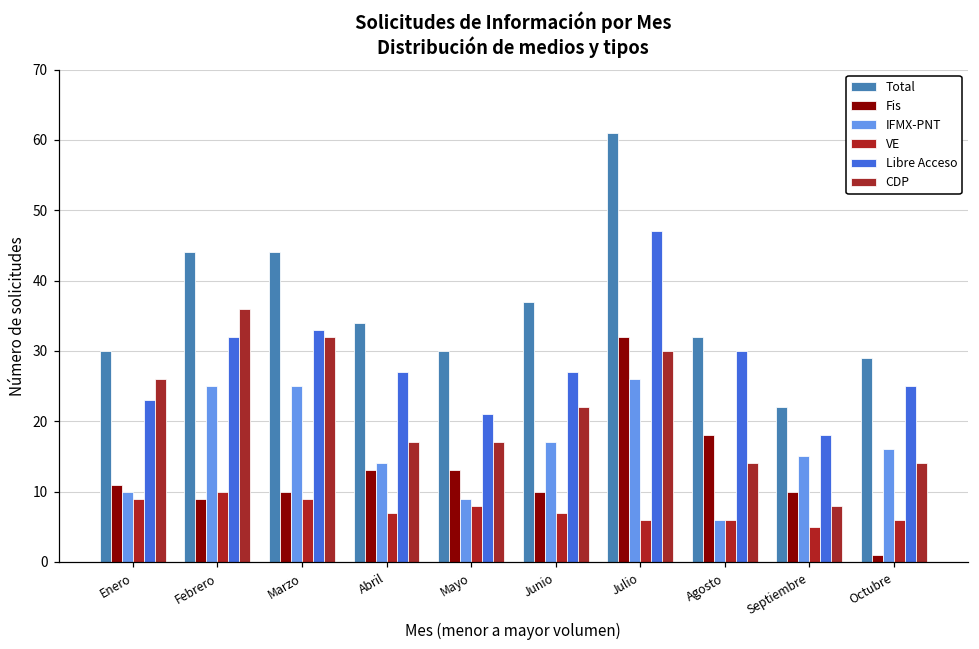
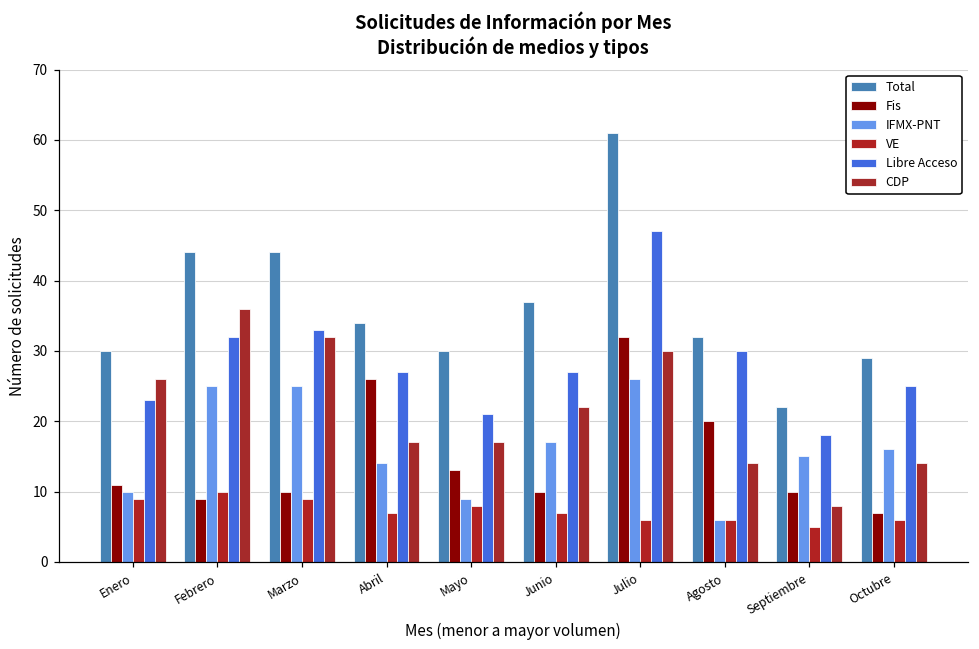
Fis, Abril: 13 -> 26
Fis, Agosto: 18 -> 20
Fis, Octubre: 1 -> 7
